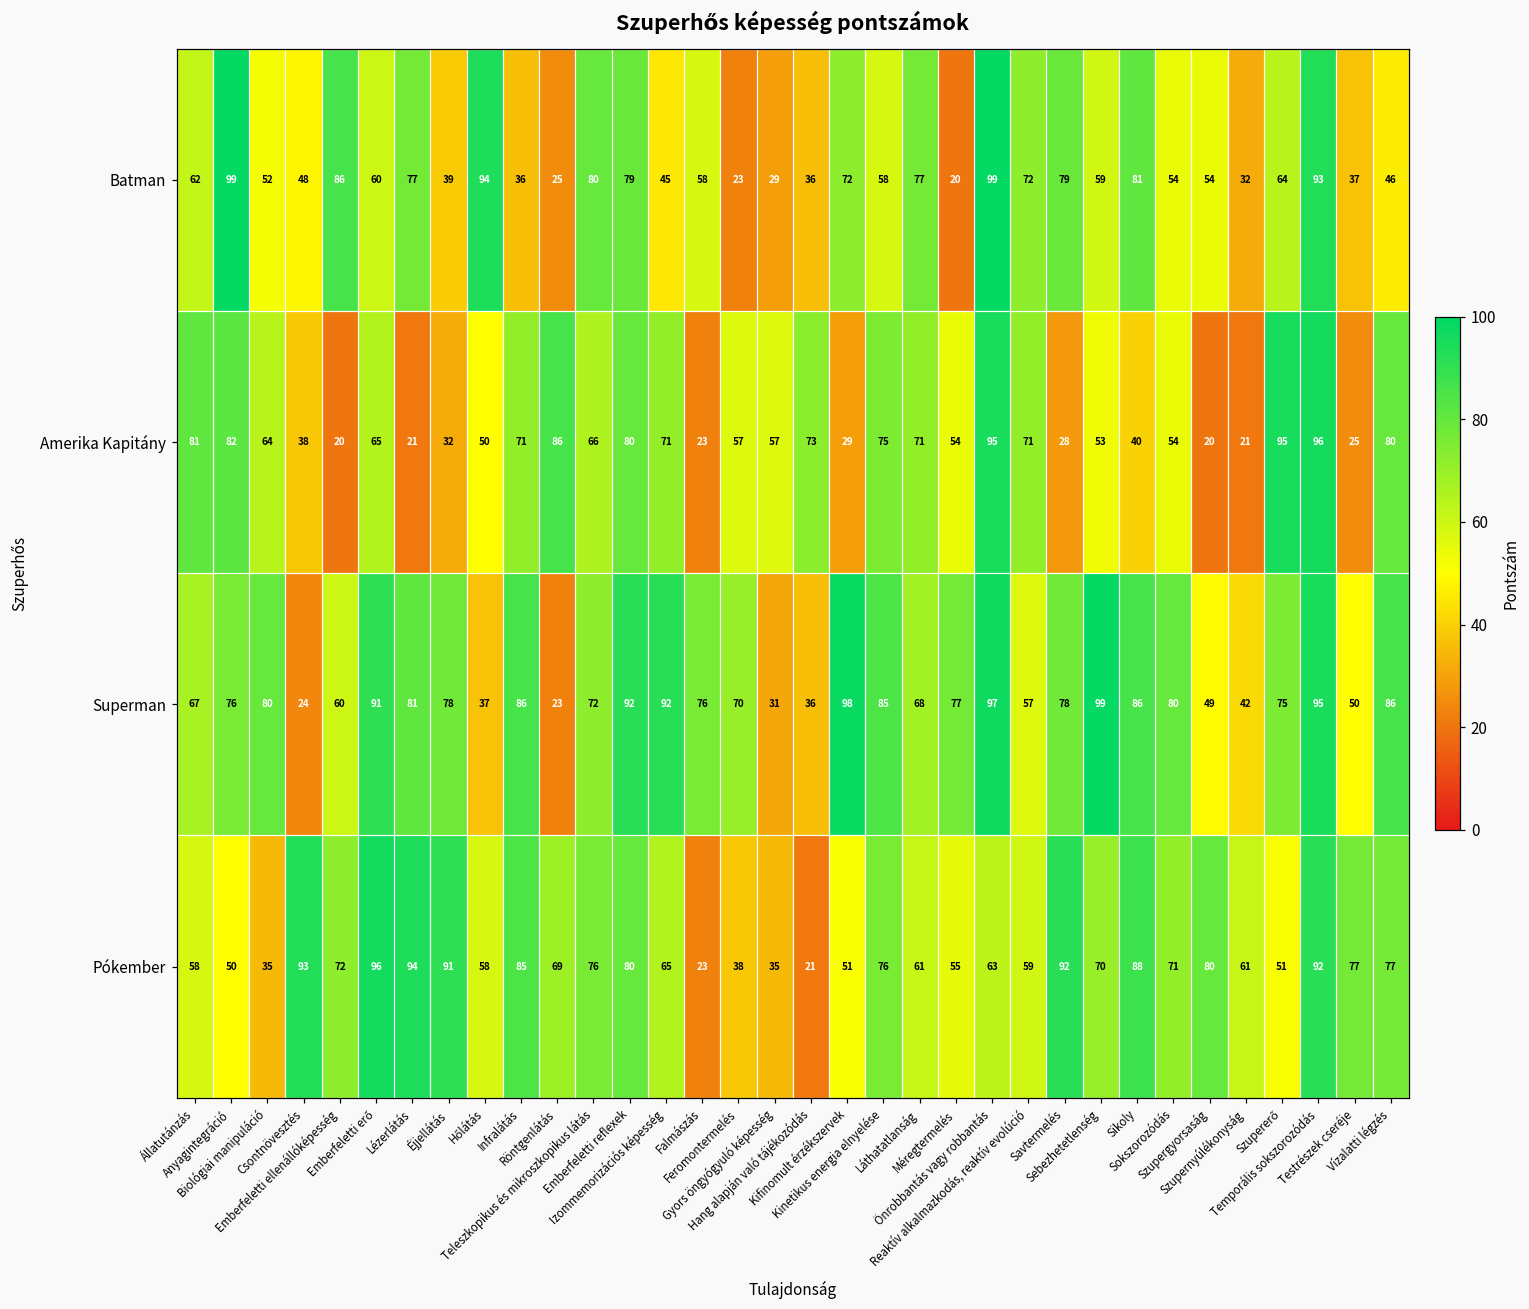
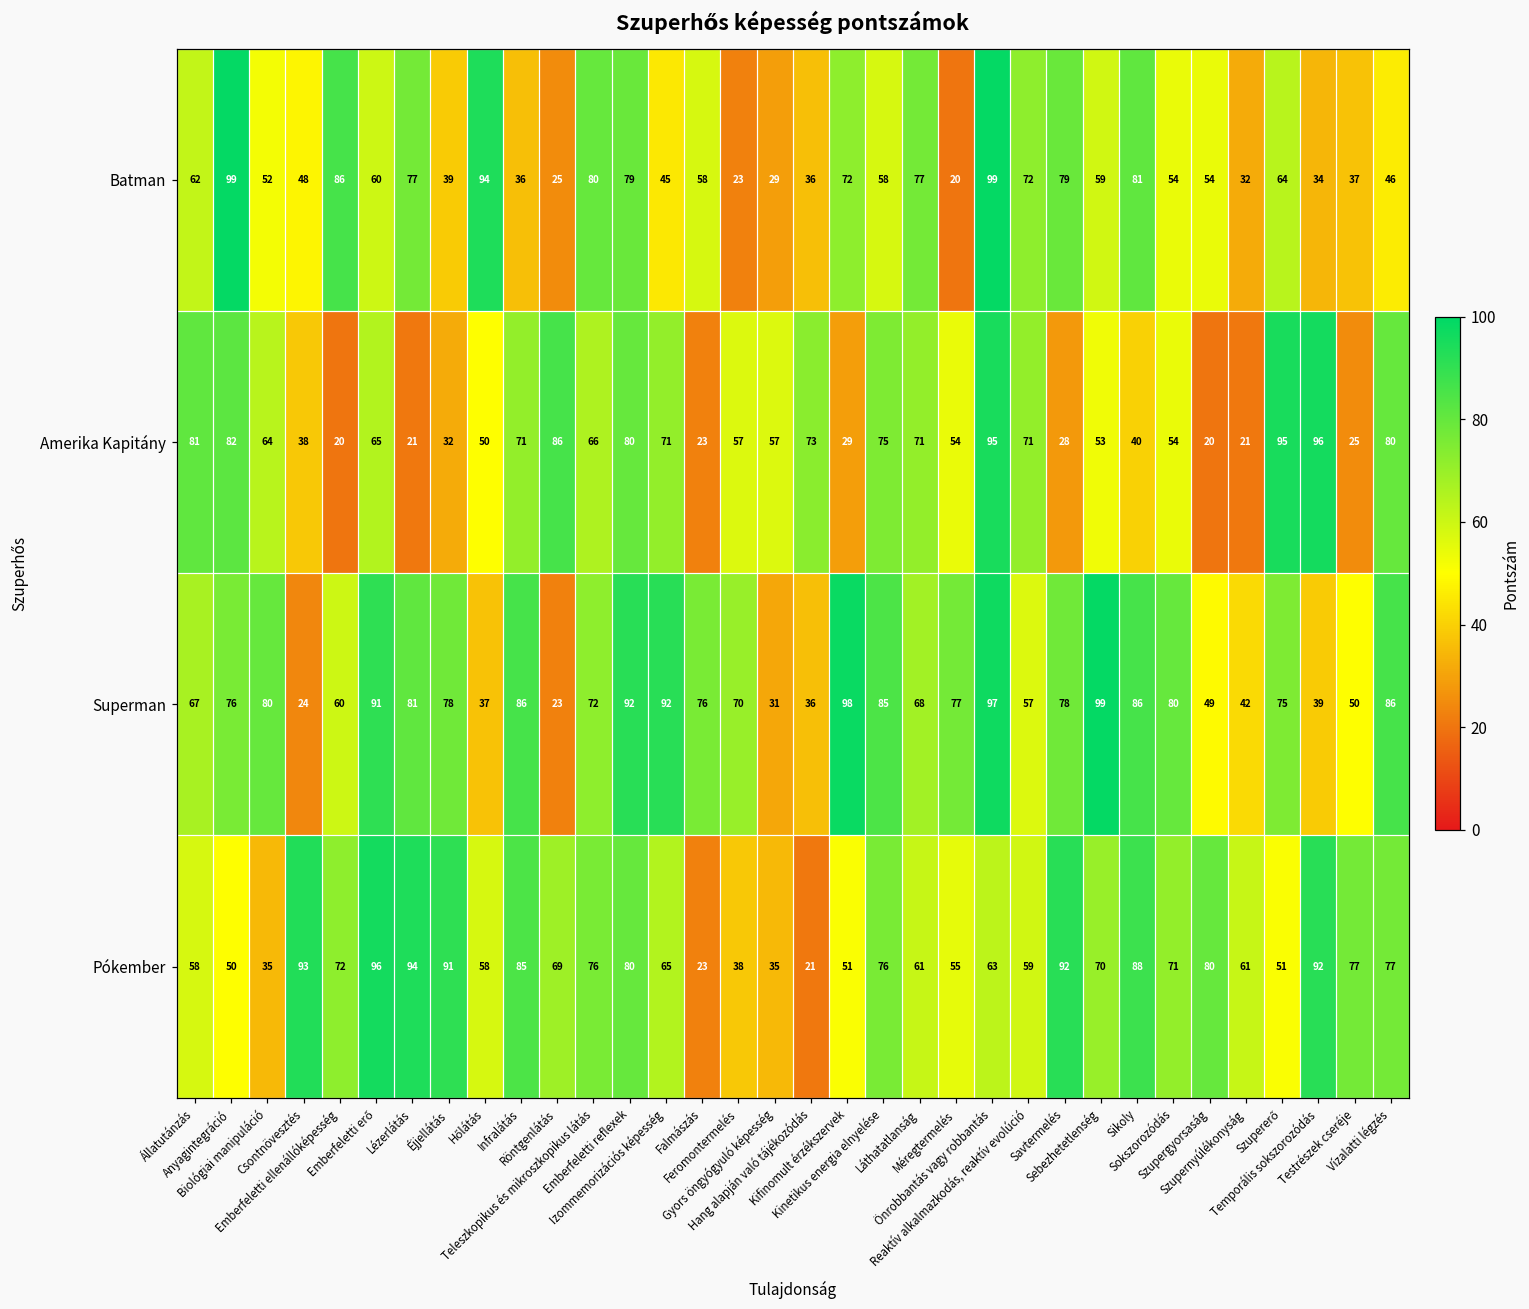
Batman, Temporális sokszorozódás: 93 -> 34
Superman, Temporális sokszorozódás: 95 -> 39
